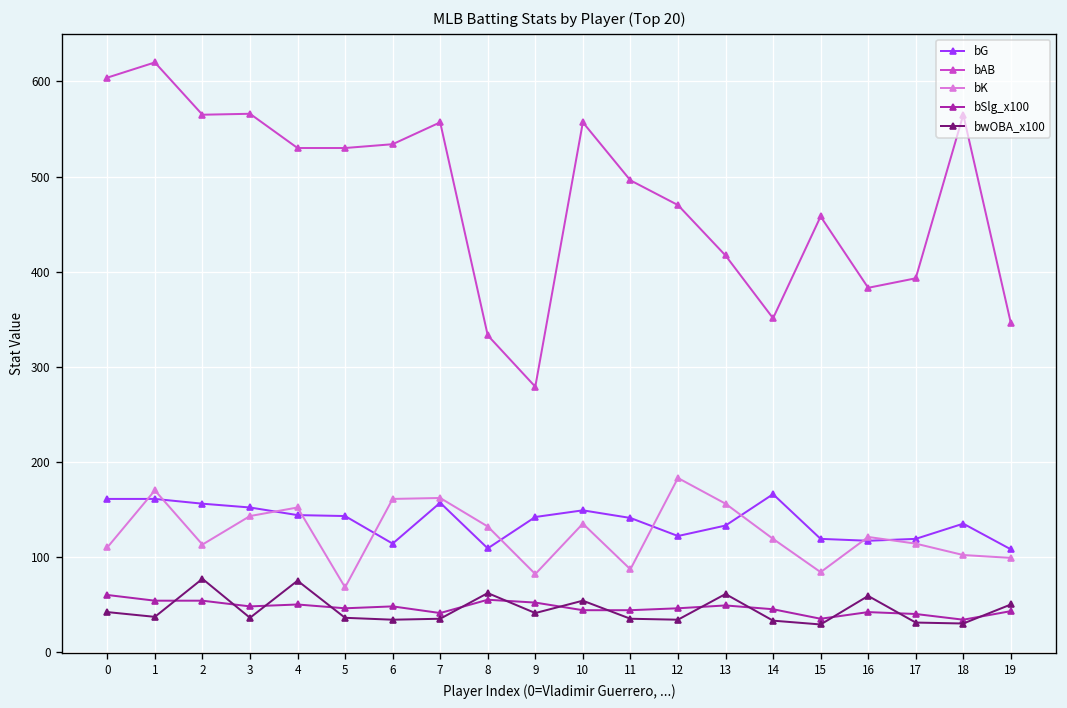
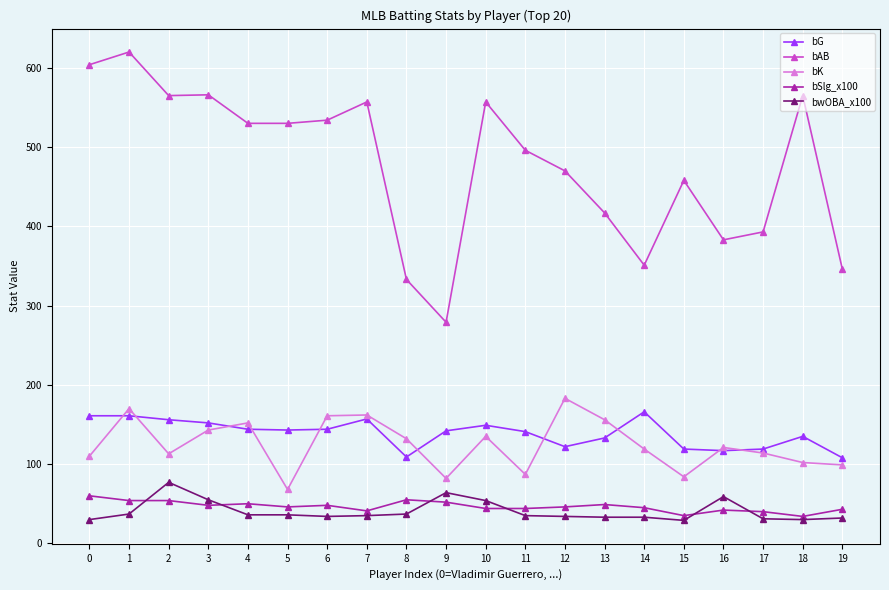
bwOBA_x100, 0: 40 -> 30
bwOBA_x100, 3: 40 -> 60
bwOBA_x100, 4: 80 -> 40
bG, 6: 110 -> 140
bwOBA_x100, 8: 60 -> 40
bwOBA_x100, 9: 40 -> 60
bwOBA_x100, 13: 60 -> 30
bwOBA_x100, 19: 50 -> 30
